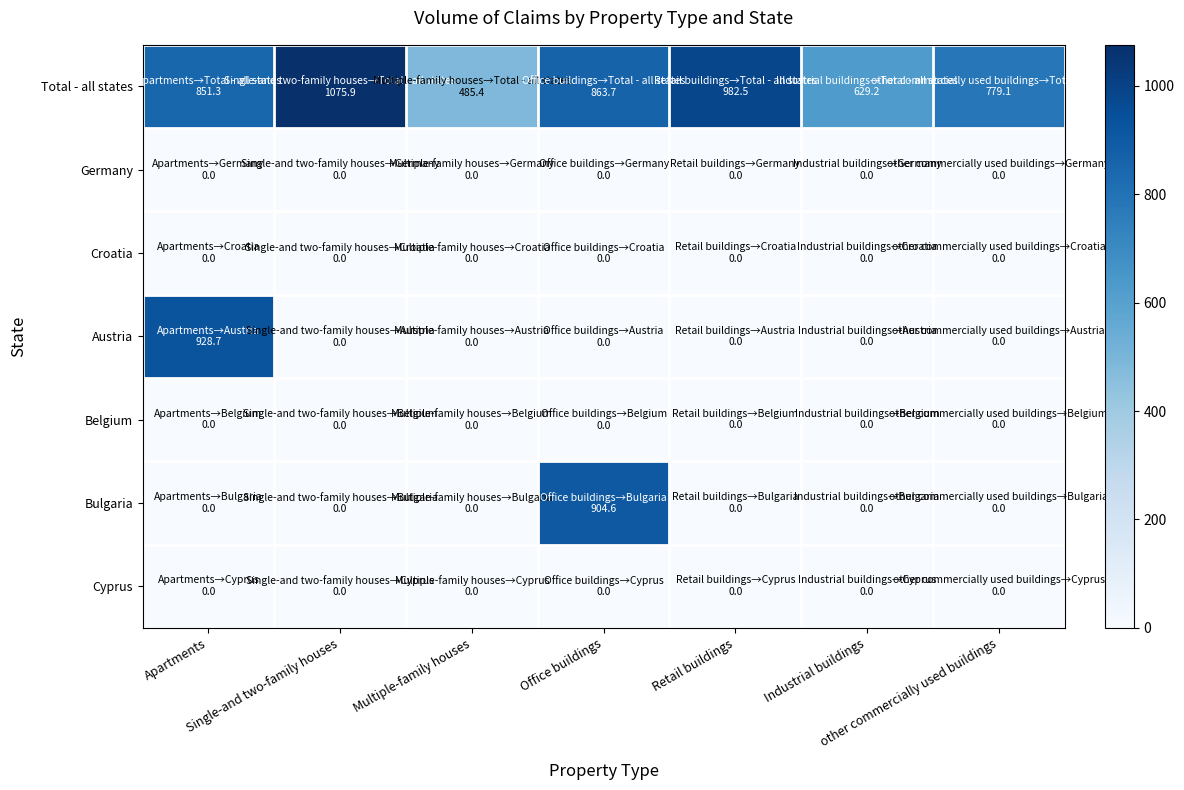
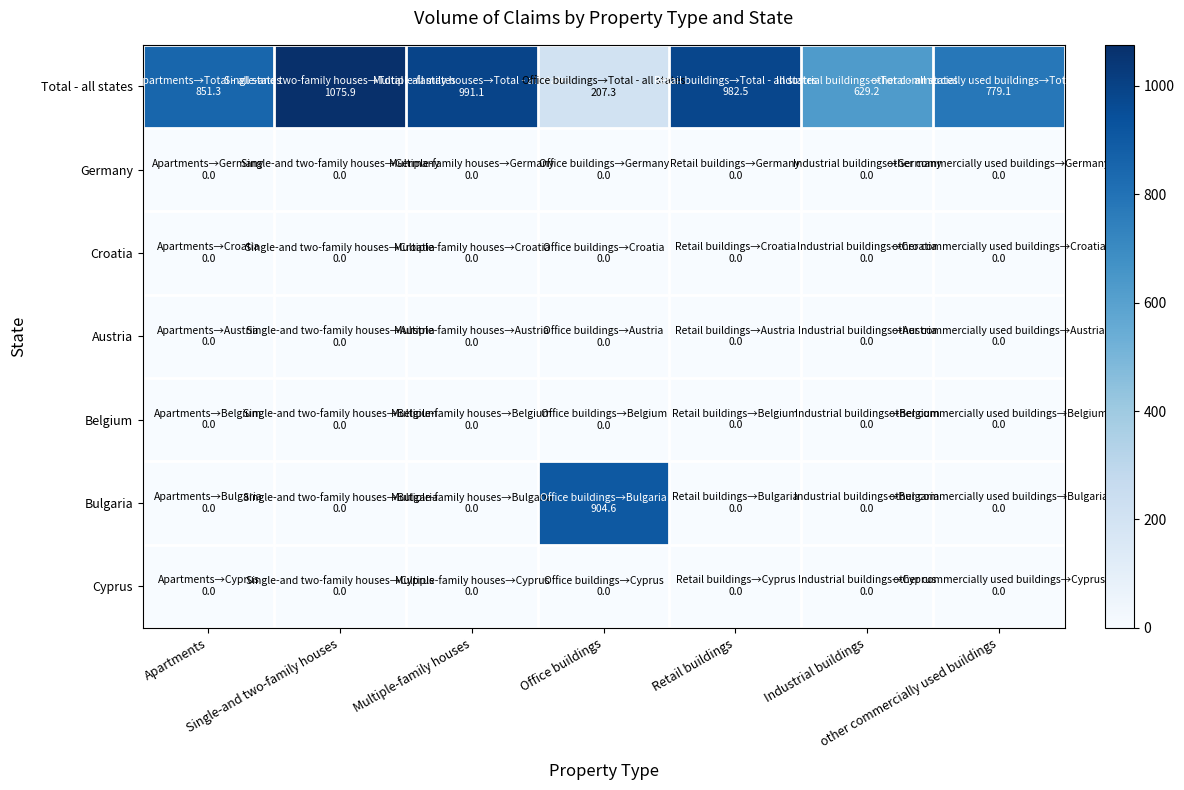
Total - all states, Multiple-family houses: 485.4 -> 991.1
Total - all states, Office buildings: 863.7 -> 207.3
Austria, Apartments: 928.7 -> 0.0
